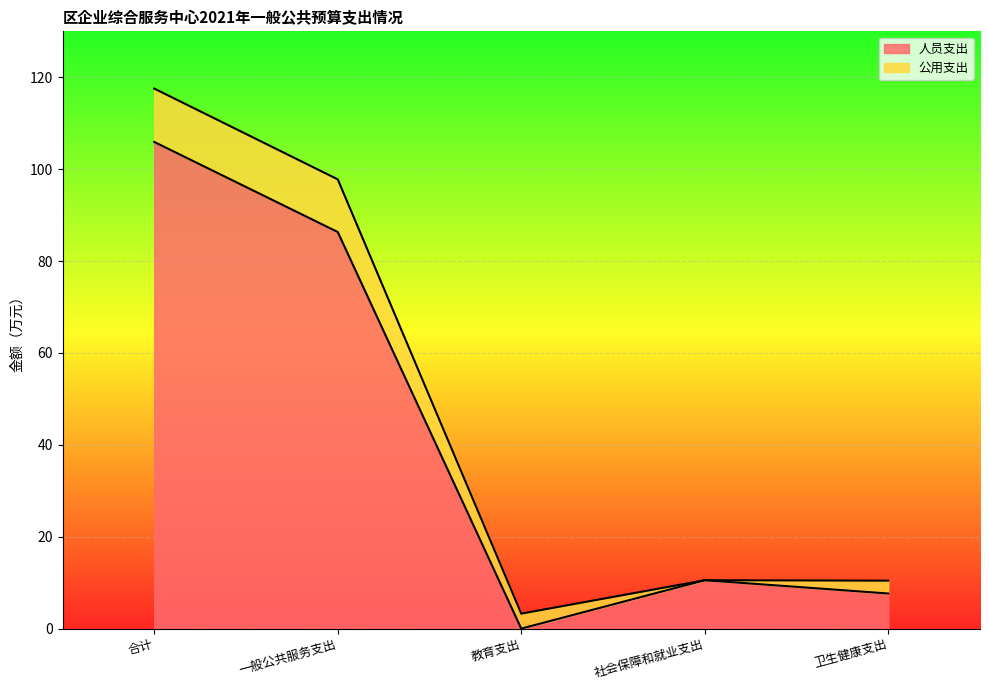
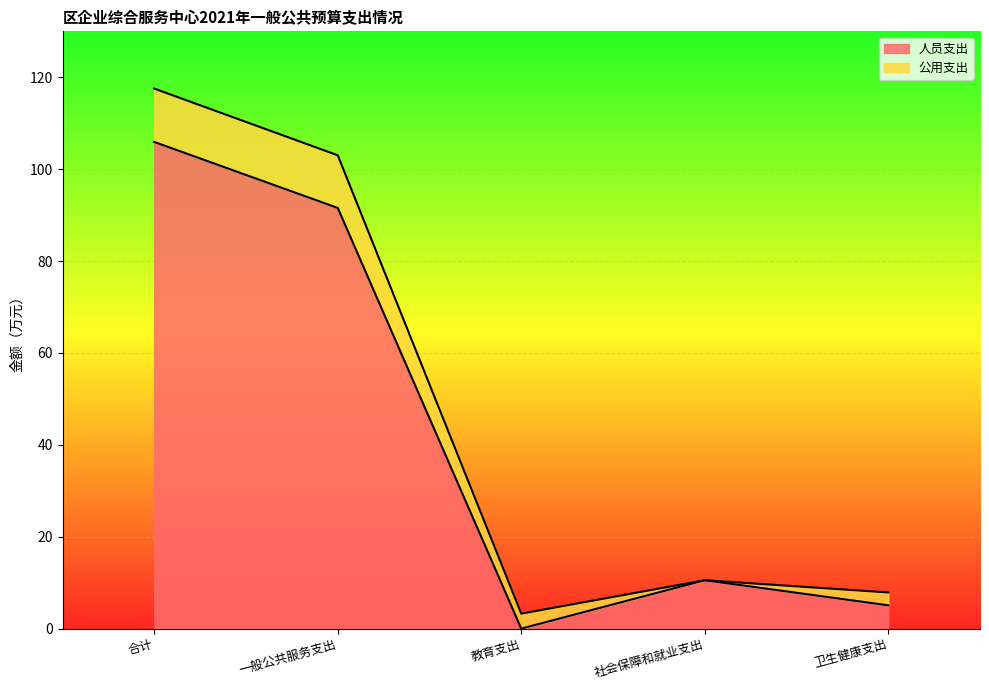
人员支出, 一般公共服务支出: 86 -> 92
人员支出, 卫生健康支出: 8 -> 5
